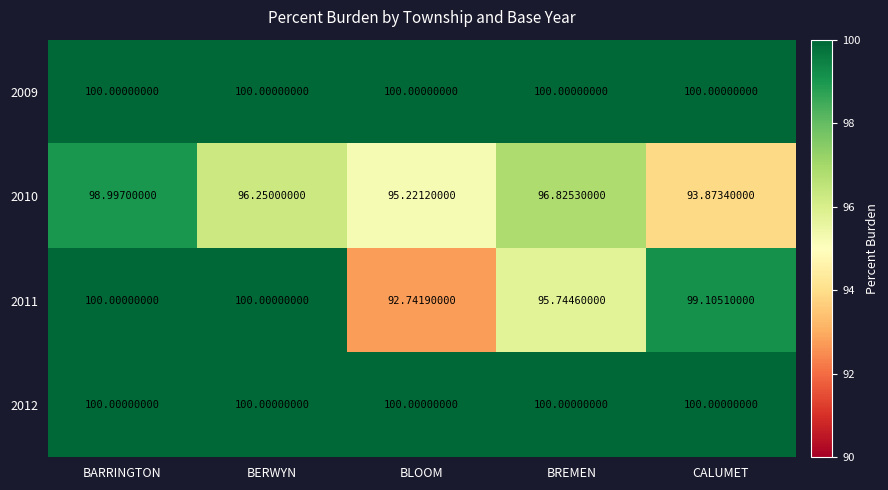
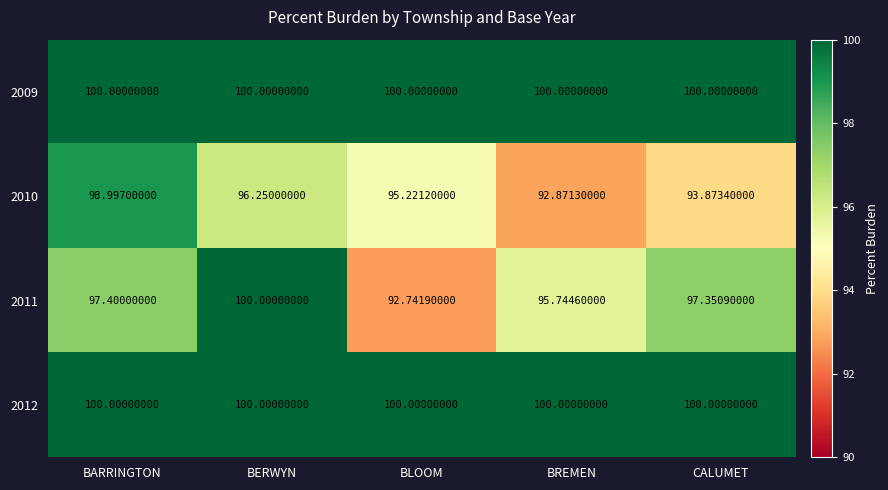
2010, BREMEN: 96.82530000 -> 92.87130000
2011, BARRINGTON: 100.00000000 -> 97.40000000
2011, CALUMET: 99.10510000 -> 97.35090000
